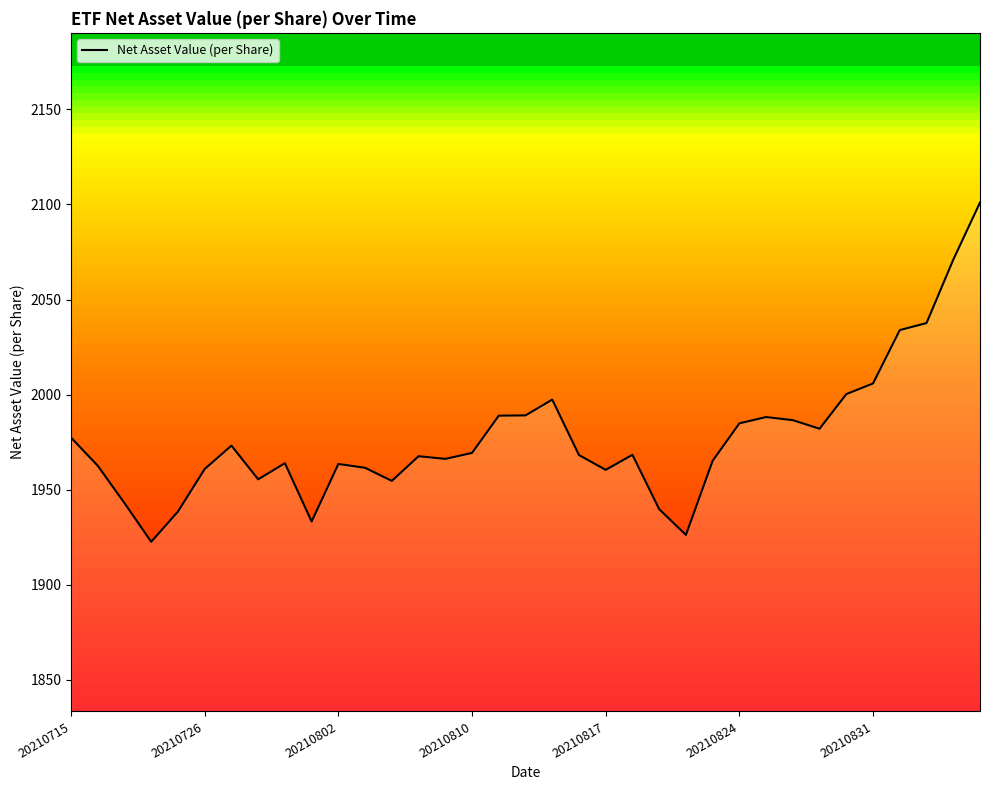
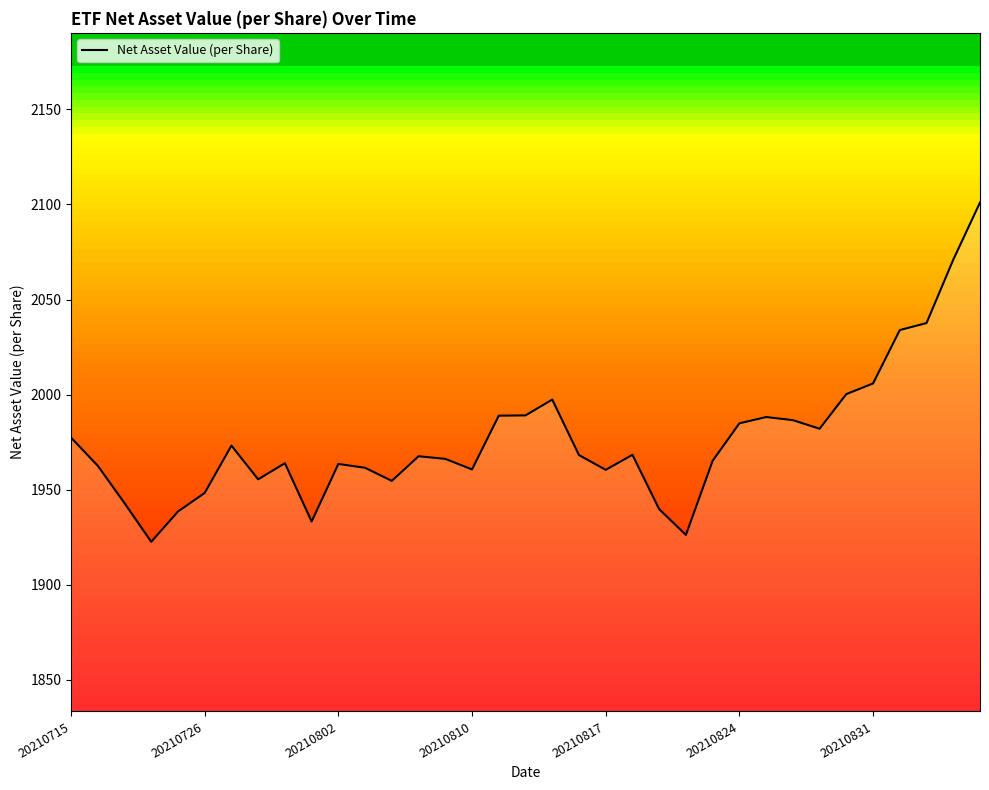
20210726: 1961 -> 1948
20210810: 1969 -> 1961
